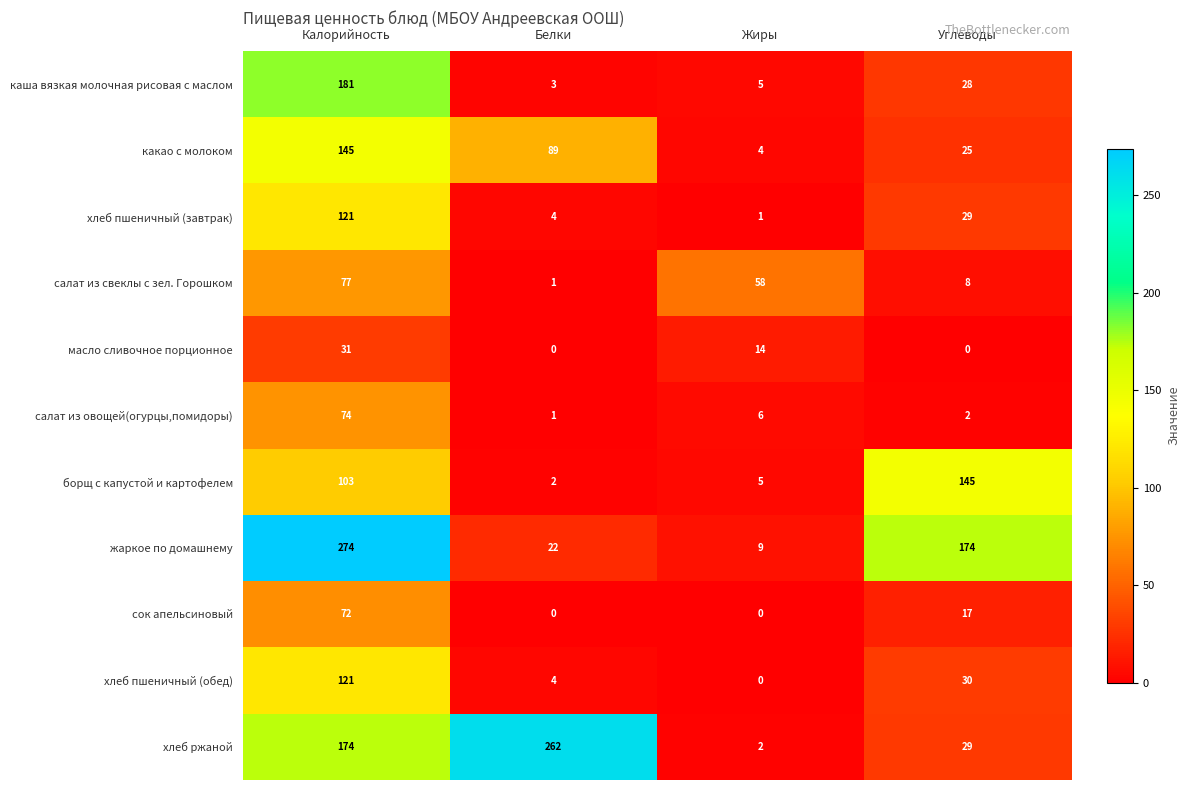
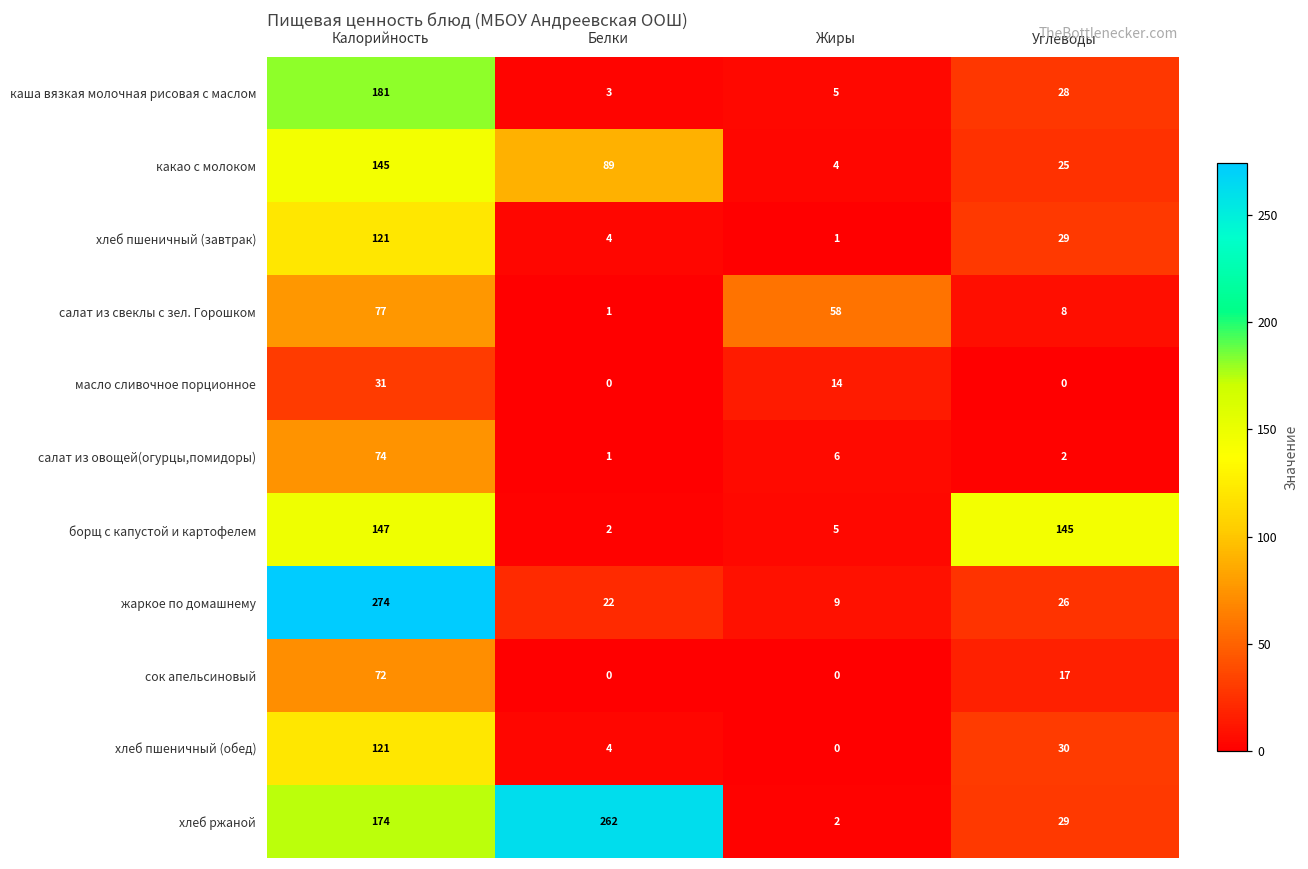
борщ с капустой и картофелем, Калорийность: 103 -> 147
жаркое по домашнему, Углеводы: 174 -> 26
